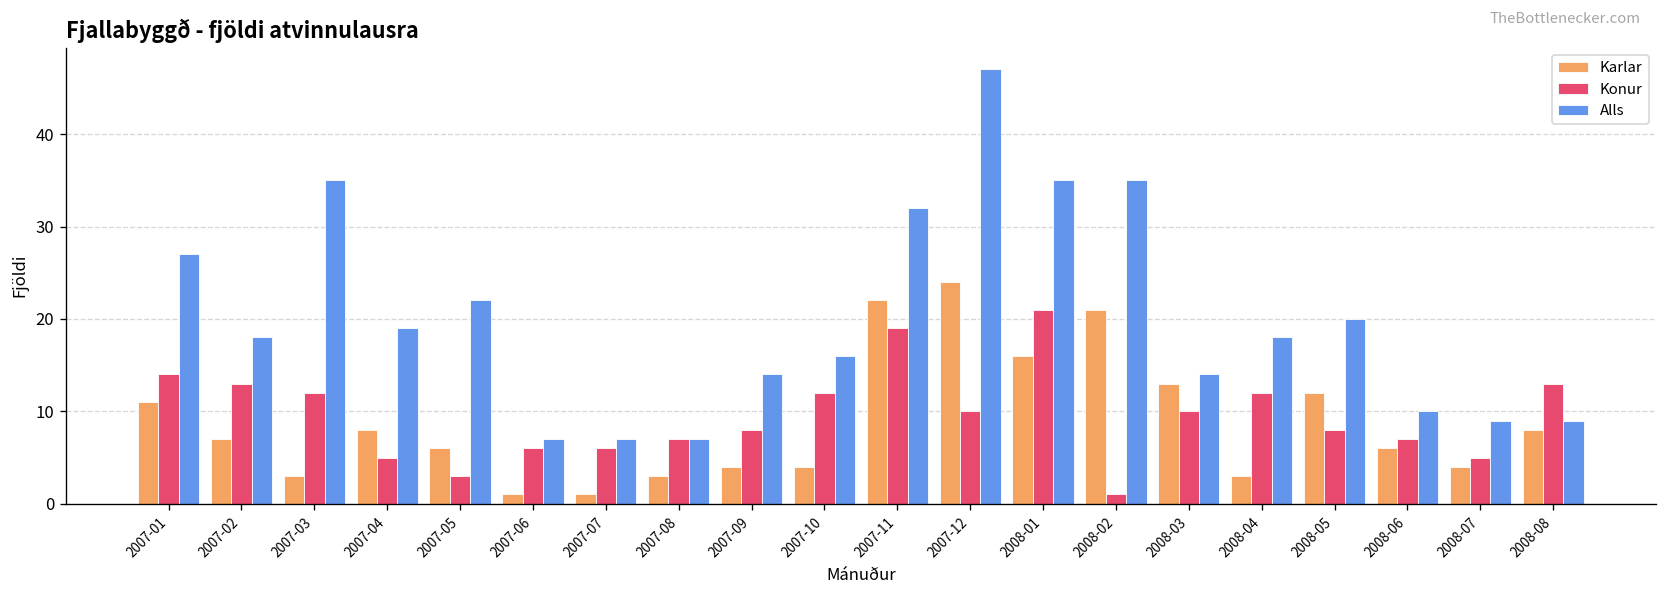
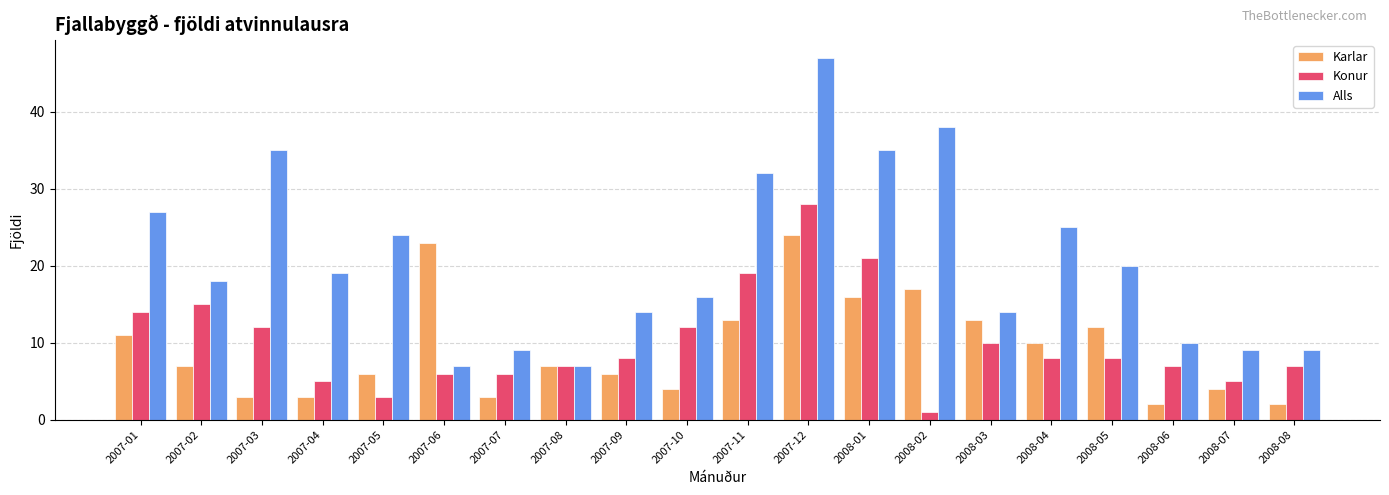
Konur, 2007-02: 13 -> 15
Karlar, 2007-04: 8 -> 3
Alls, 2007-05: 22 -> 24
Karlar, 2007-06: 1 -> 23
Karlar, 2007-07: 1 -> 3
Alls, 2007-07: 7 -> 9
Karlar, 2007-08: 3 -> 7
Karlar, 2007-09: 4 -> 6
Karlar, 2007-11: 22 -> 13
Konur, 2007-12: 10 -> 28
Karlar, 2008-02: 21 -> 17
Alls, 2008-02: 35 -> 38
Karlar, 2008-04: 3 -> 10
Konur, 2008-04: 12 -> 8
Alls, 2008-04: 18 -> 25
Karlar, 2008-06: 6 -> 2
Karlar, 2008-08: 8 -> 2
Konur, 2008-08: 13 -> 7
